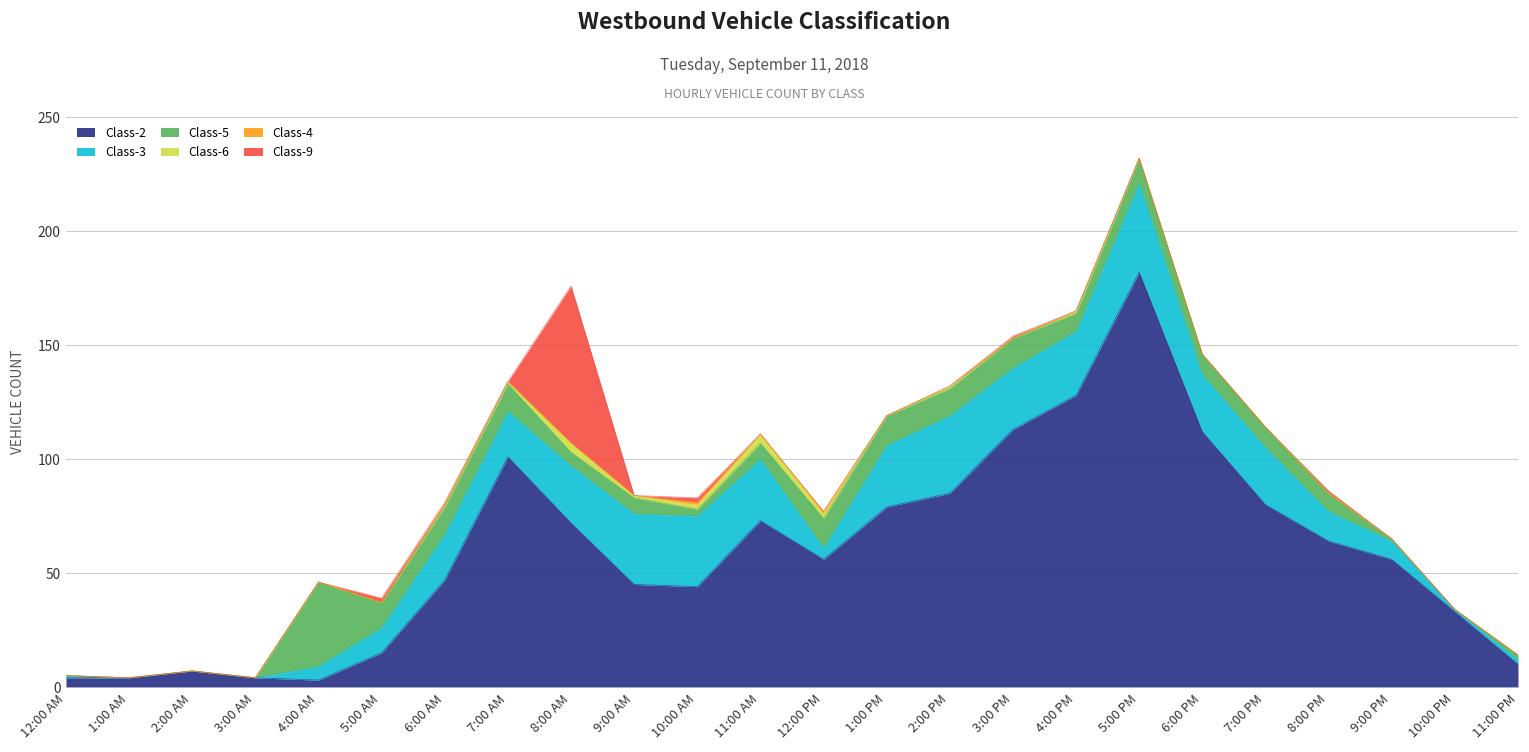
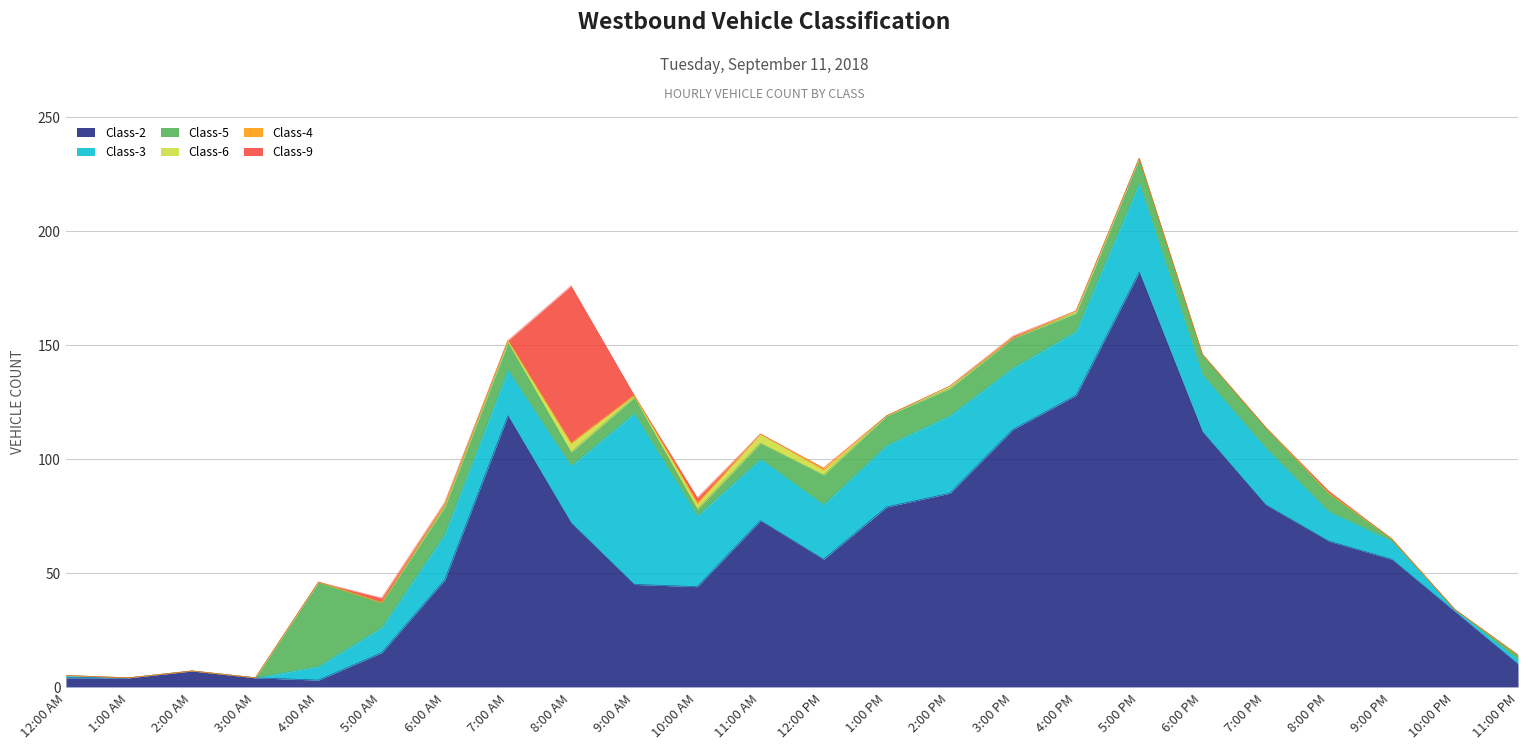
Class-2, 7:00 AM: 101 -> 119
Class-3, 9:00 AM: 31 -> 75
Class-3, 12:00 PM: 5 -> 24
